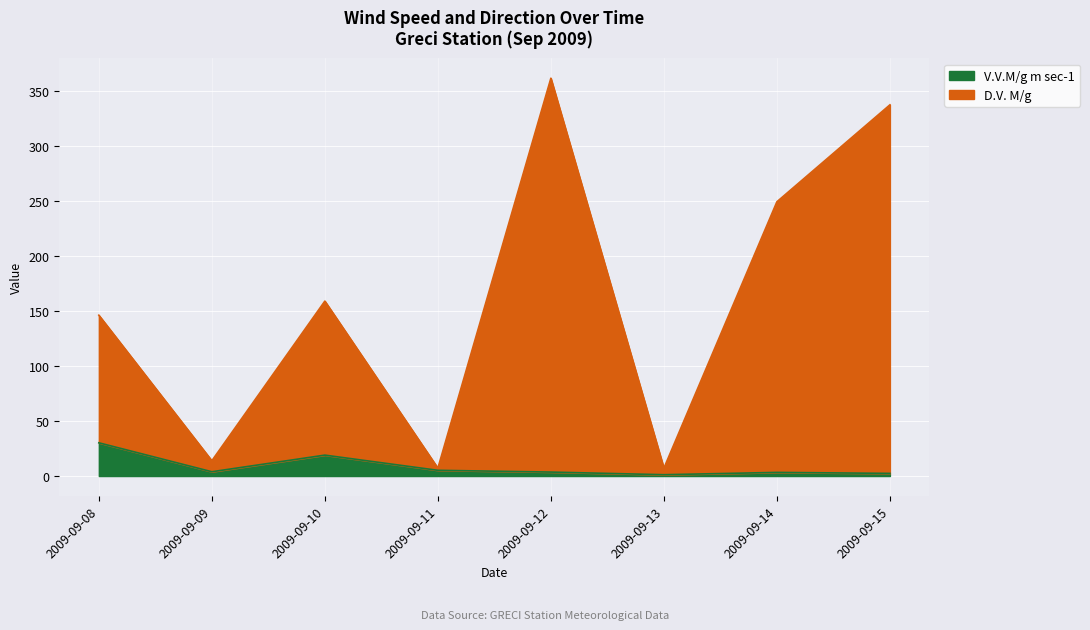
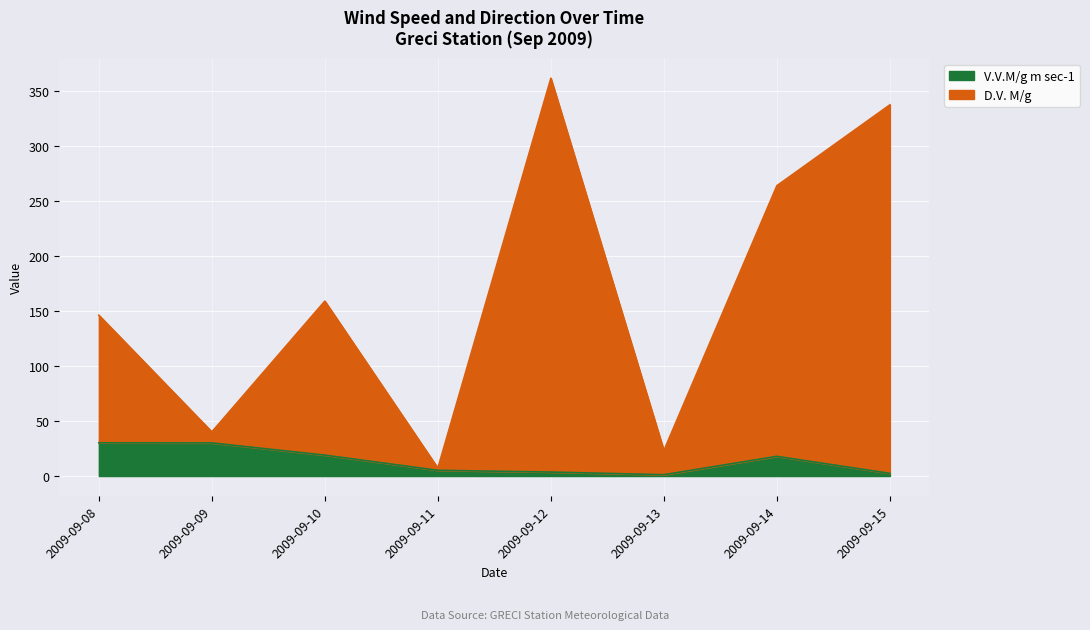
V.V.M/g m sec-1, 2009-09-09: 4 -> 30
D.V. M/g, 2009-09-13: 6 -> 22
V.V.M/g m sec-1, 2009-09-14: 3 -> 18
